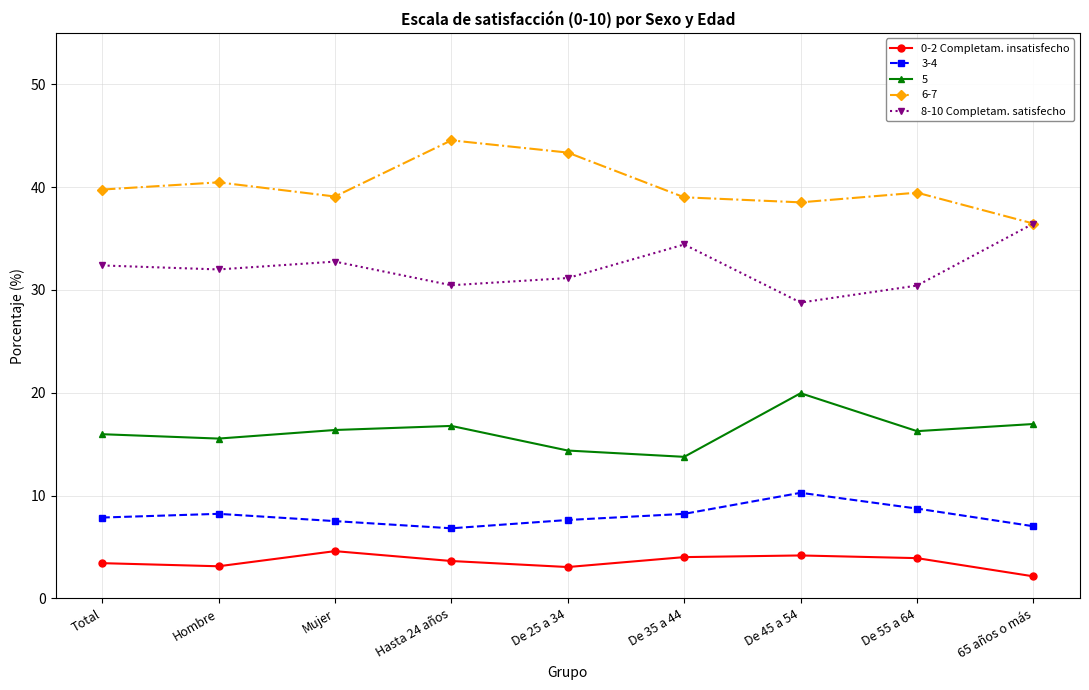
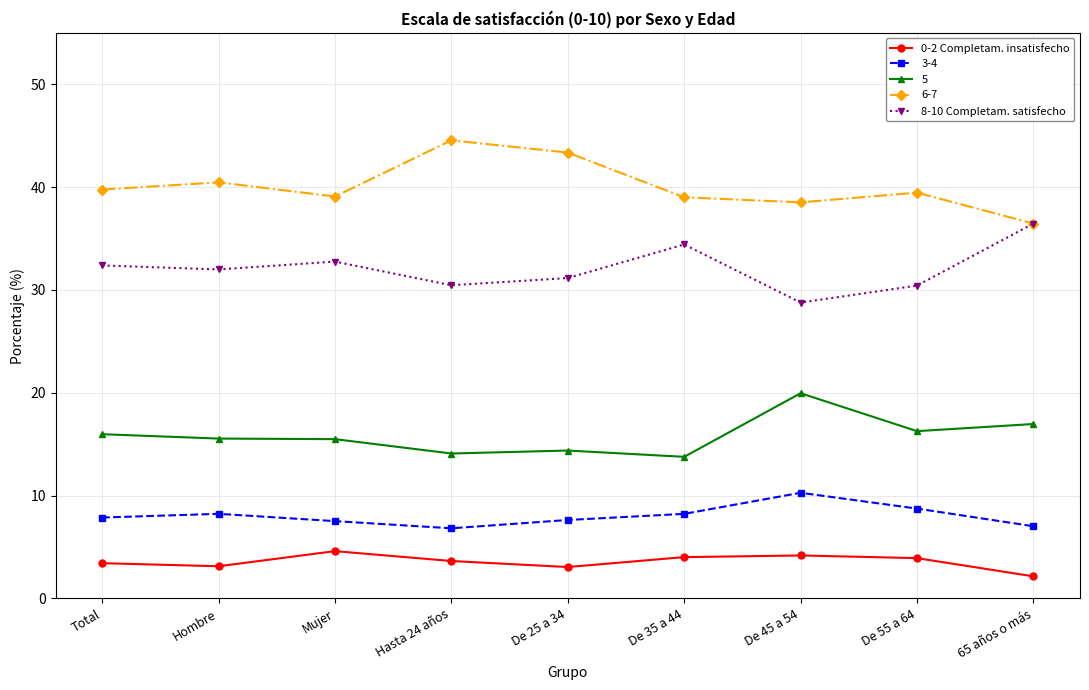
5, Mujer: 16.4 -> 15.5
5, Hasta 24 años: 16.8 -> 14.1
